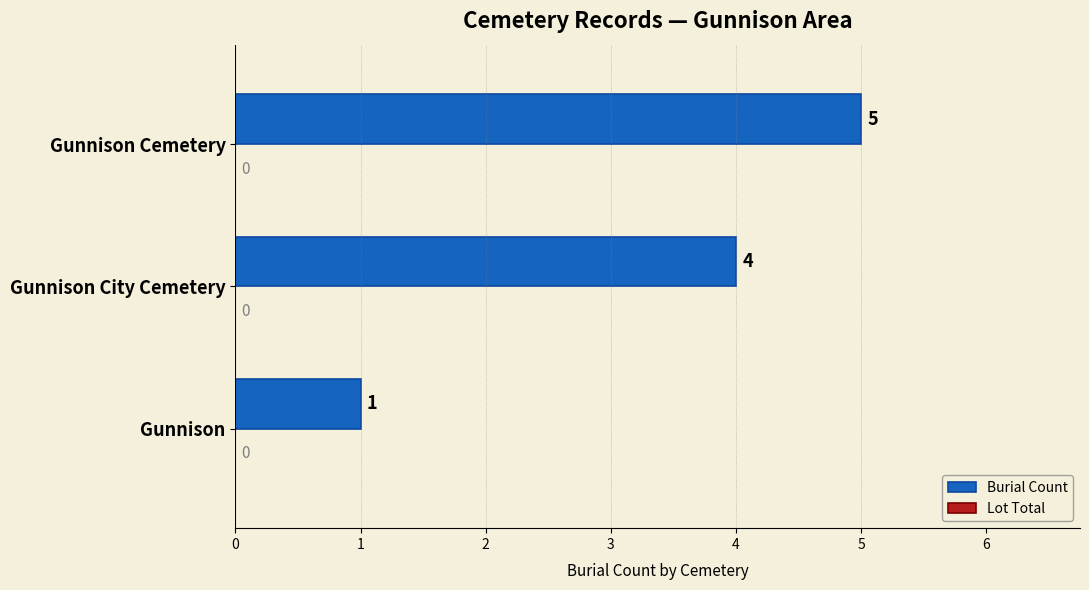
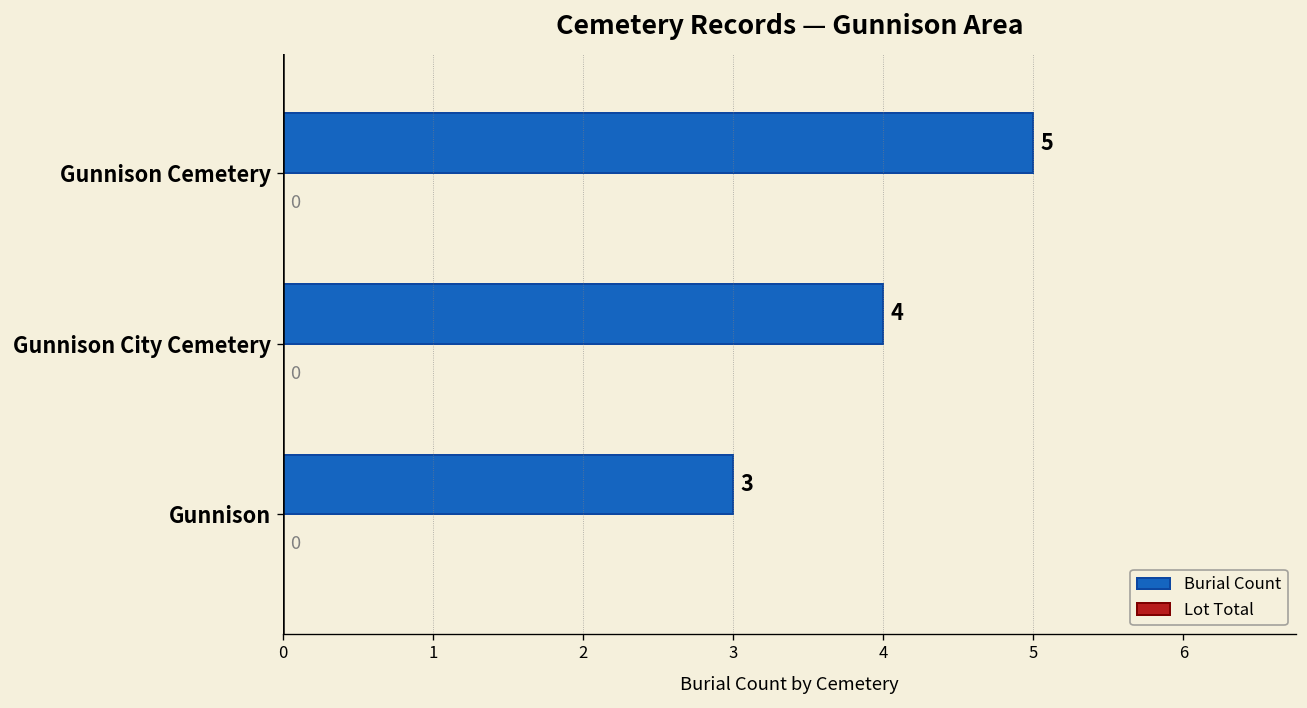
Burial Count, Gunnison: 1 -> 3
